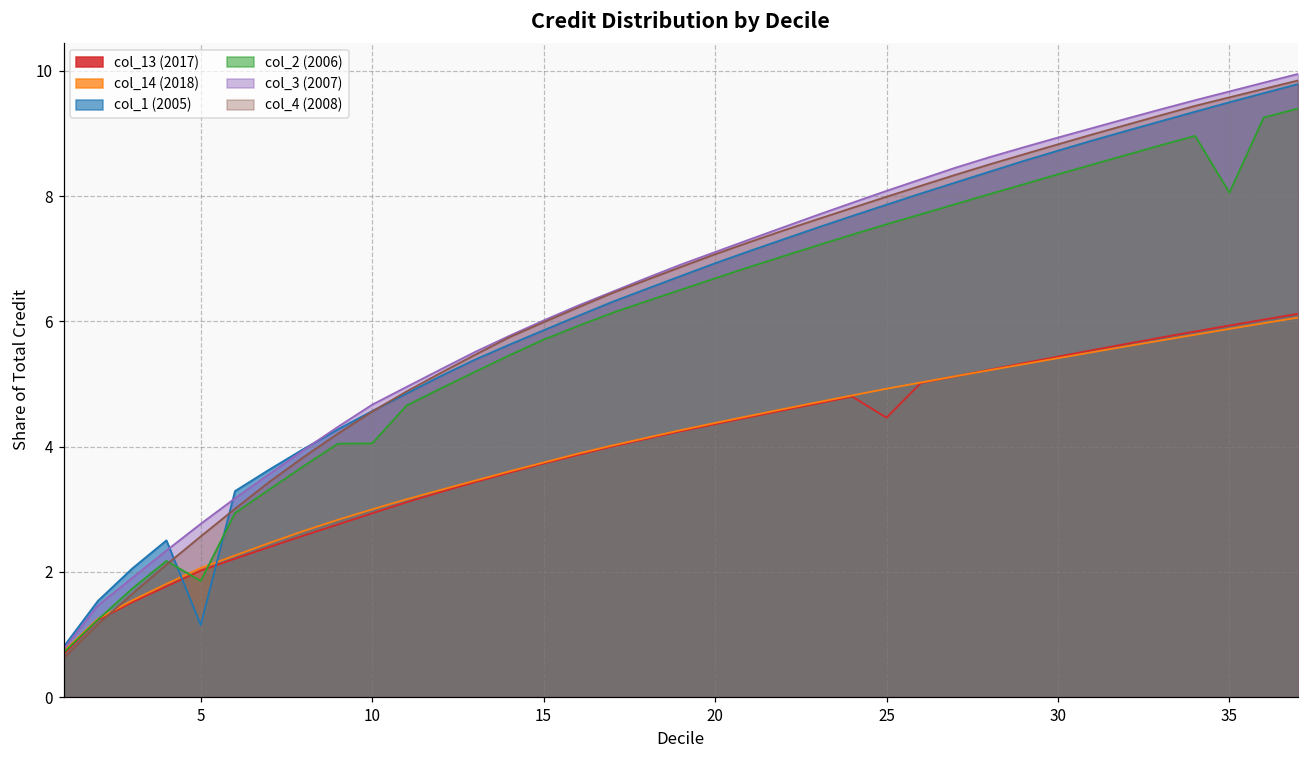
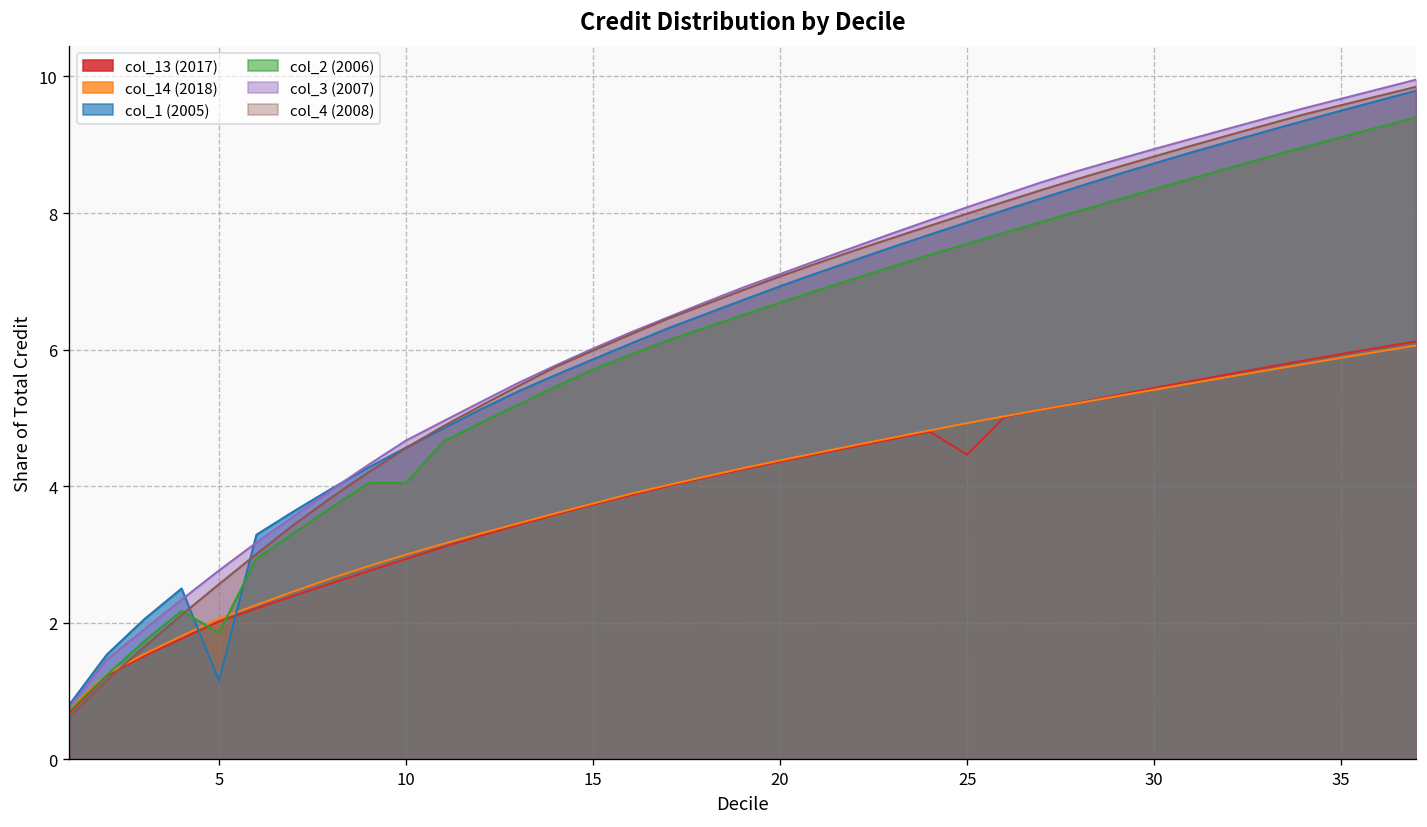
col_2 (2006), 35: 8.1 -> 9.1
